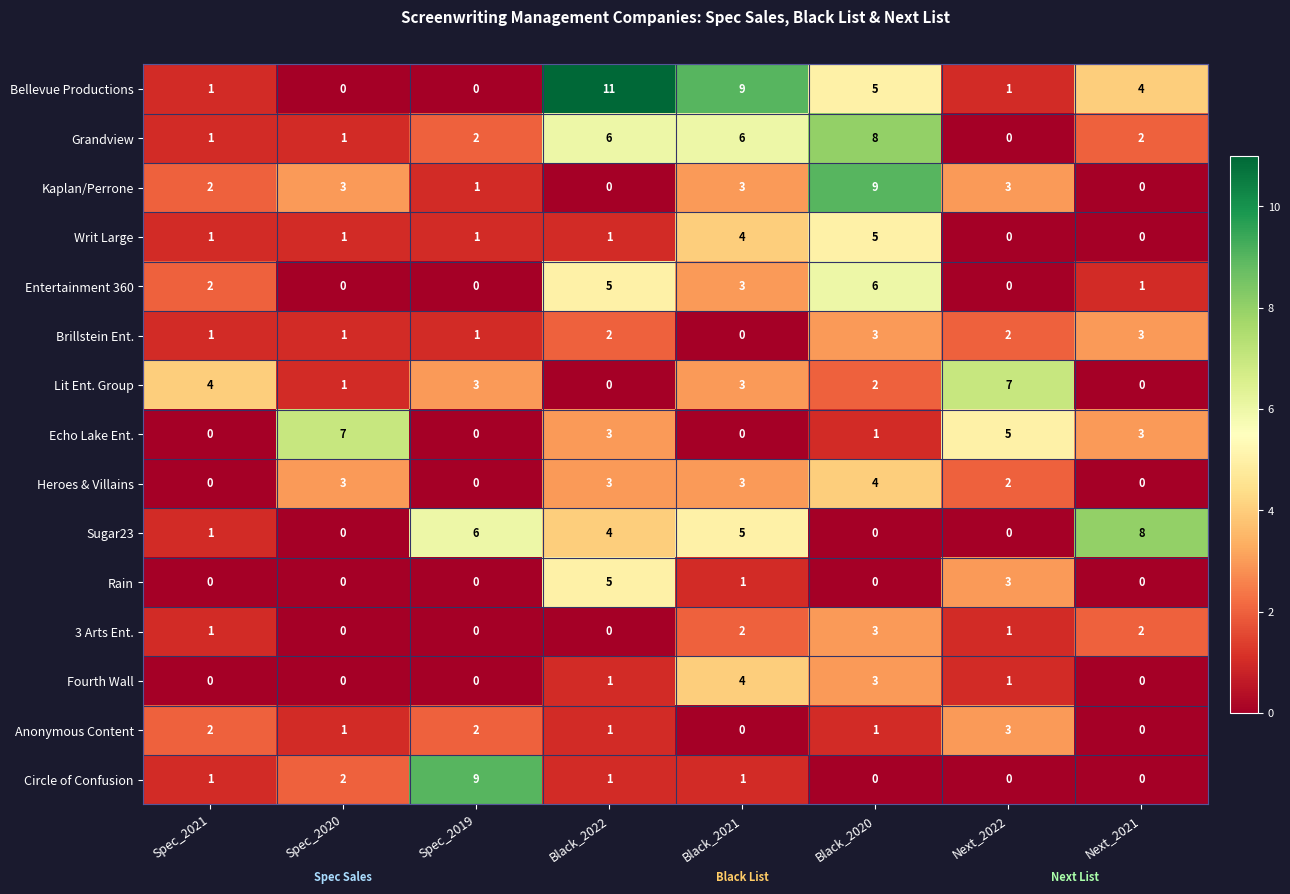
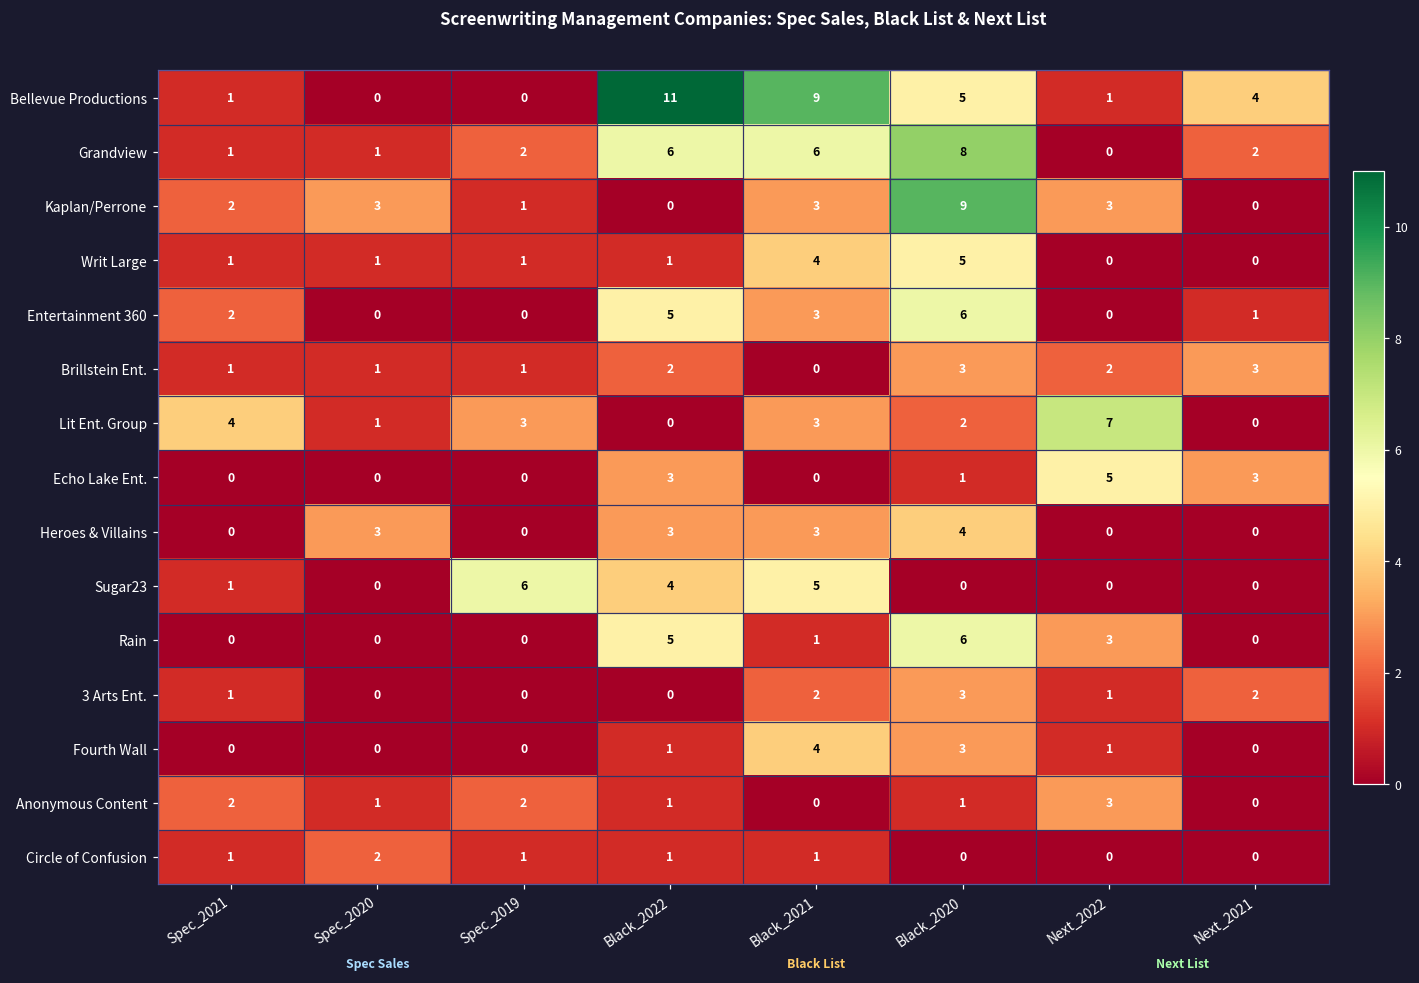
Echo Lake Ent., Spec_2020: 7 -> 0
Heroes & Villains, Next_2022: 2 -> 0
Sugar23, Next_2021: 8 -> 0
Rain, Black_2020: 0 -> 6
Circle of Confusion, Spec_2019: 9 -> 1
